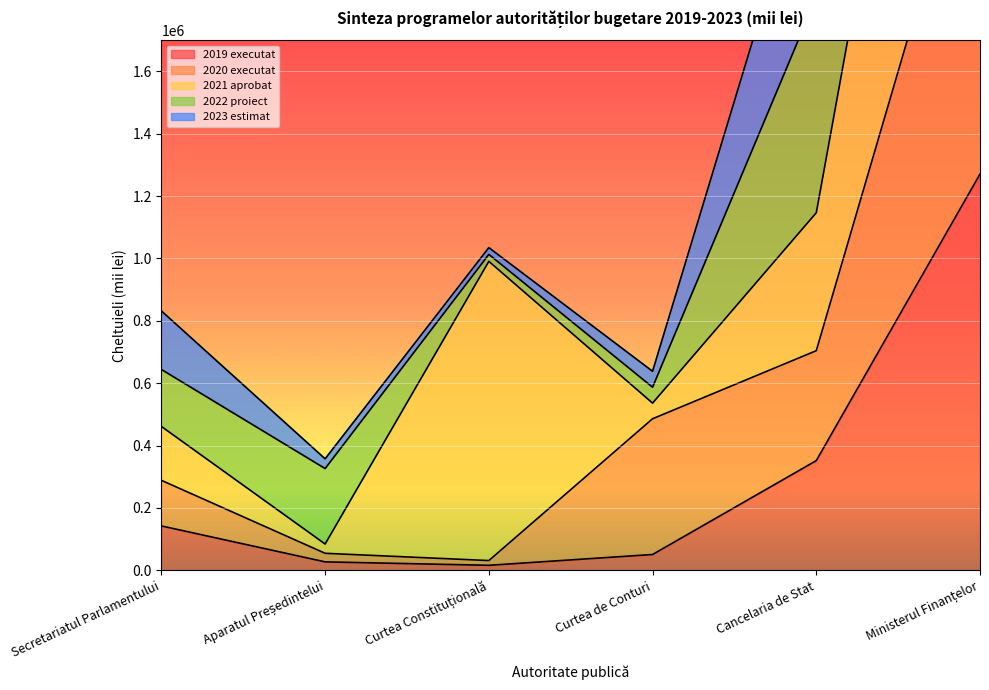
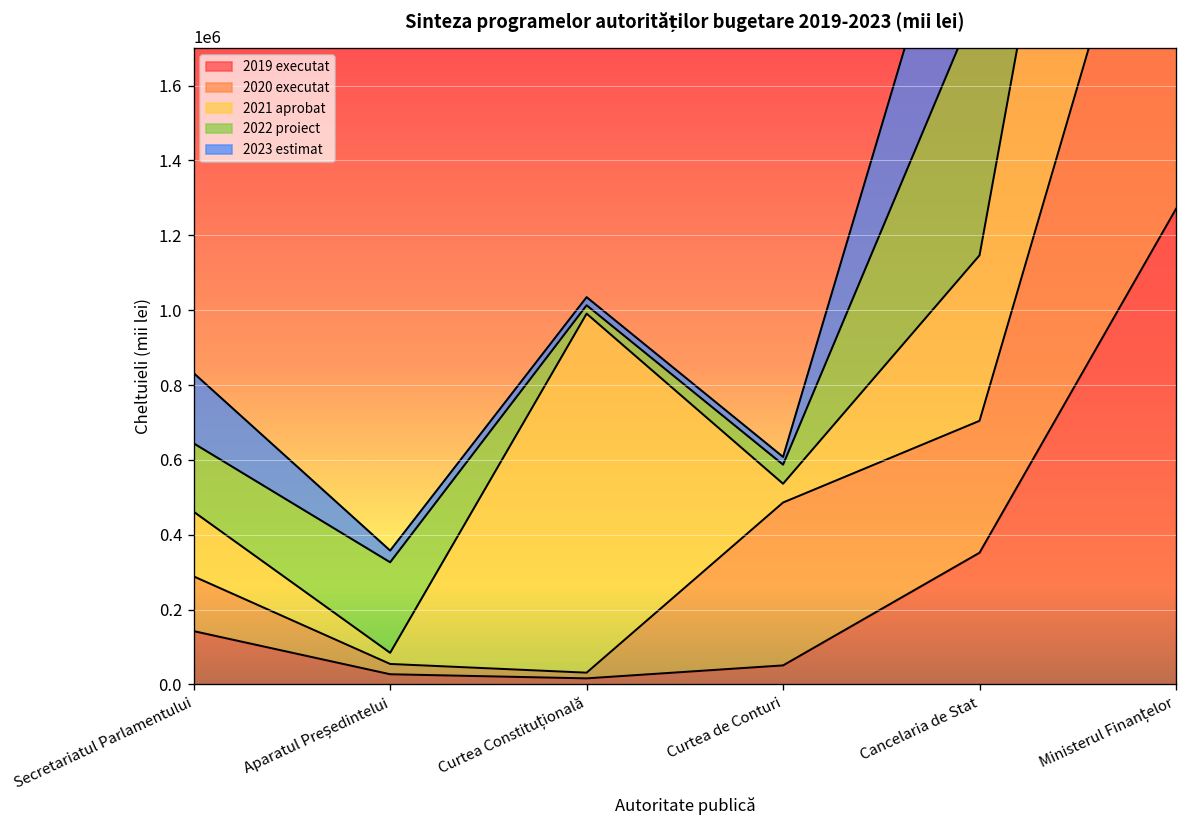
2023 estimat, Curtea de Conturi: 50000 -> 20000
